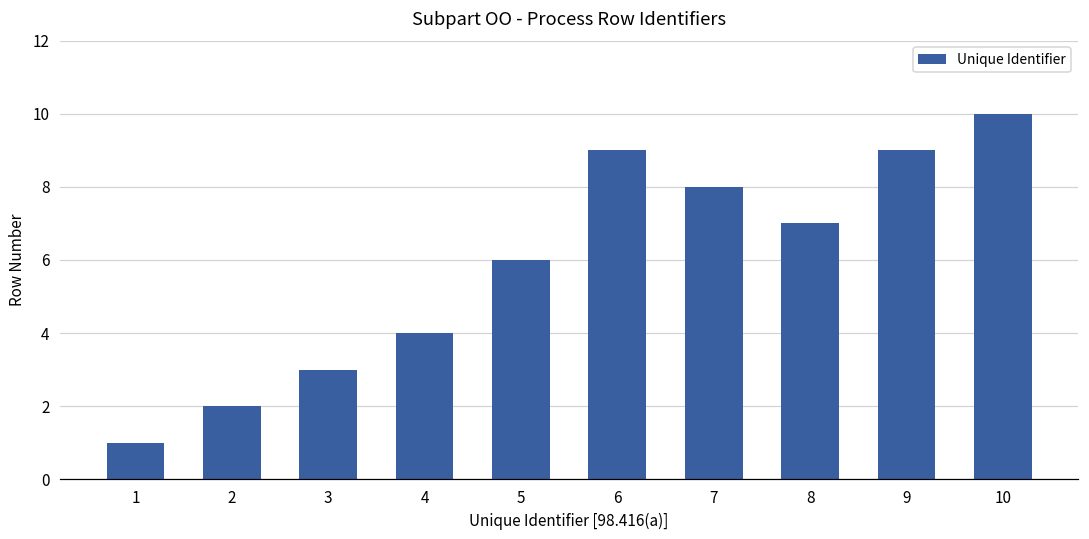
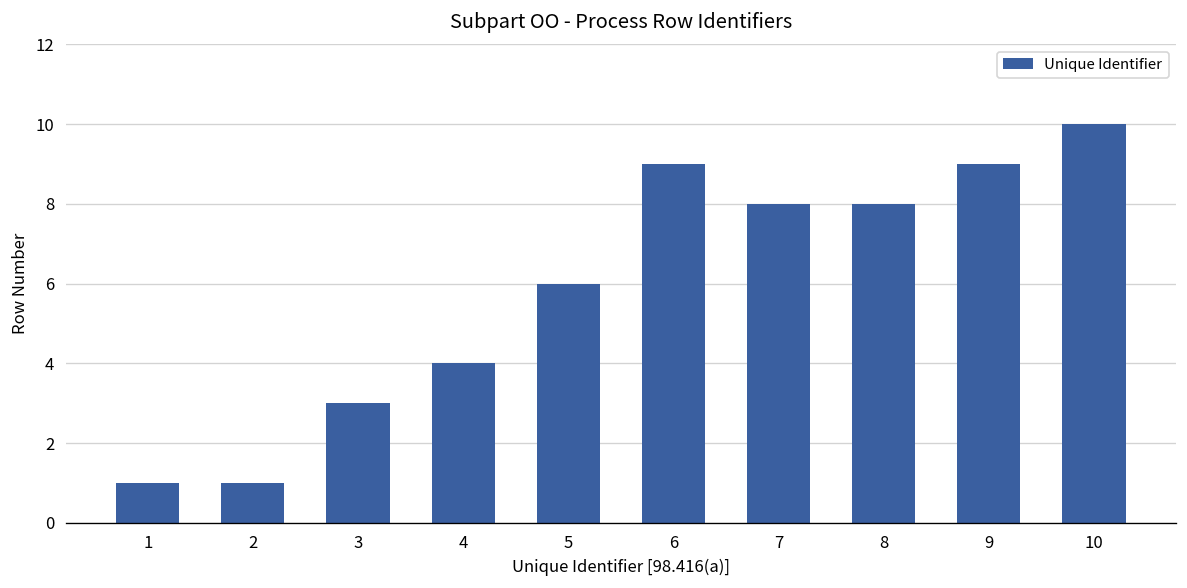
2: 2 -> 1
8: 7 -> 8
